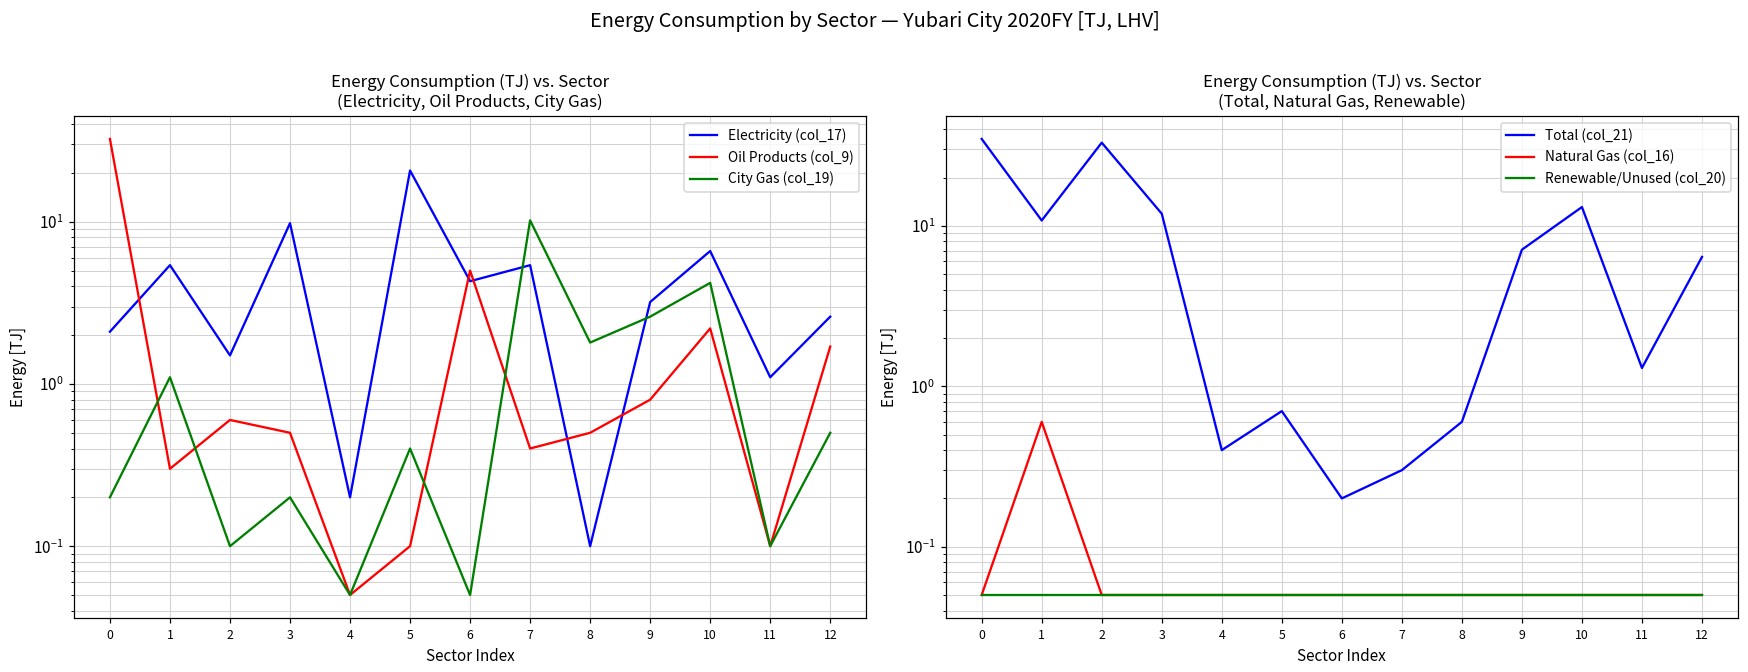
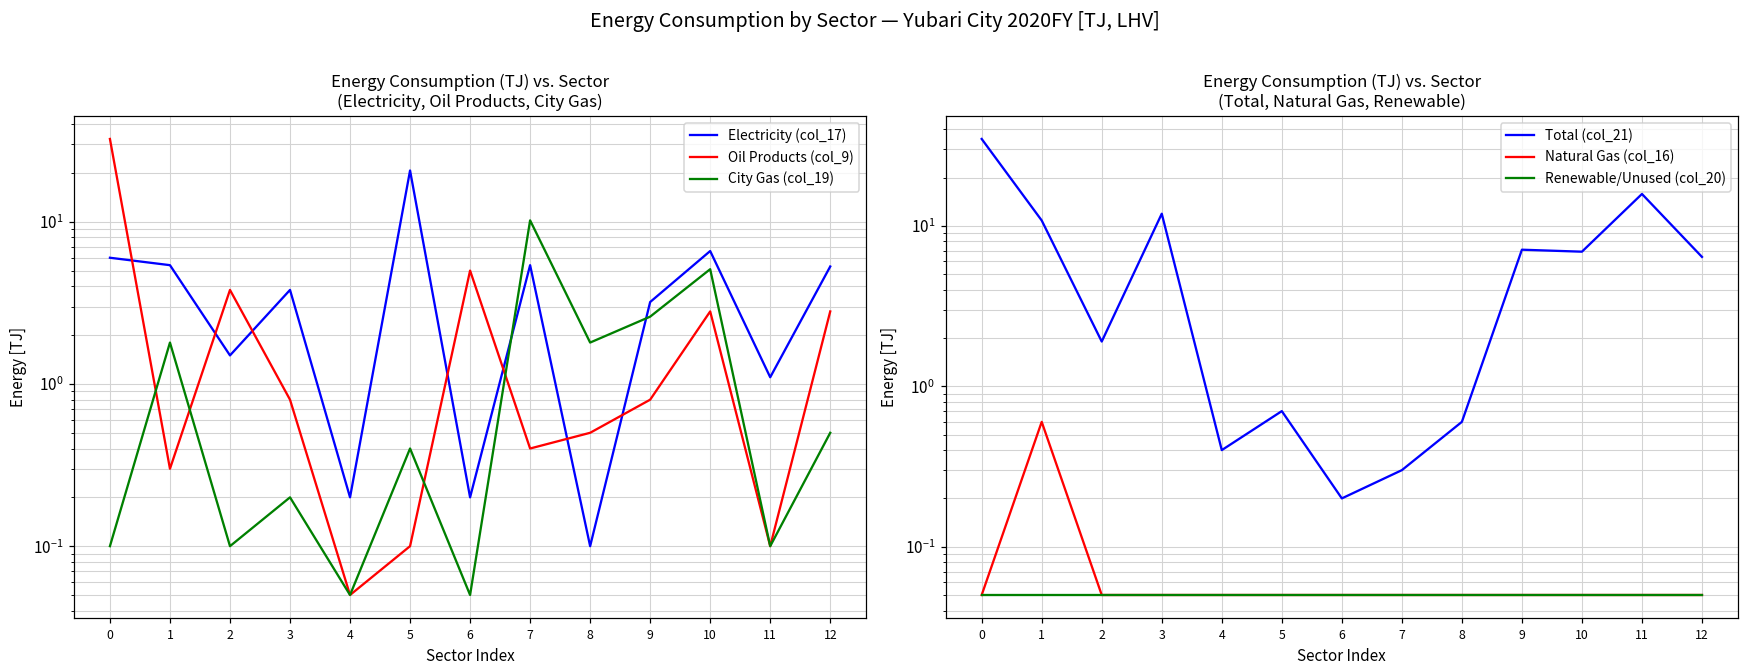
Energy Consumption (TJ) vs. Sector (Electricity, Oil Products, City Gas), Electricity (col_17), 0: 2.1 -> 6.0
Energy Consumption (TJ) vs. Sector (Electricity, Oil Products, City Gas), City Gas (col_19), 0: 0.2 -> 0.1
Energy Consumption (TJ) vs. Sector (Electricity, Oil Products, City Gas), City Gas (col_19), 1: 1.1 -> 1.8
Energy Consumption (TJ) vs. Sector (Electricity, Oil Products, City Gas), Oil Products (col_9), 2: 0.6 -> 3.8
Energy Consumption (TJ) vs. Sector (Electricity, Oil Products, City Gas), Electricity (col_17), 3: 10 -> 3.8
Energy Consumption (TJ) vs. Sector (Electricity, Oil Products, City Gas), Oil Products (col_9), 3: 0.5 -> 0.8
Energy Consumption (TJ) vs. Sector (Electricity, Oil Products, City Gas), Electricity (col_17), 6: 4.3 -> 0.2
Energy Consumption (TJ) vs. Sector (Electricity, Oil Products, City Gas), Oil Products (col_9), 10: 2.2 -> 2.8
Energy Consumption (TJ) vs. Sector (Electricity, Oil Products, City Gas), City Gas (col_19), 10: 4.2 -> 5.1
Energy Consumption (TJ) vs. Sector (Electricity, Oil Products, City Gas), Electricity (col_17), 12: 2.6 -> 5.3
Energy Consumption (TJ) vs. Sector (Electricity, Oil Products, City Gas), Oil Products (col_9), 12: 1.7 -> 2.8
Energy Consumption (TJ) vs. Sector (Total, Natural Gas, Renewable), Total (col_21), 2: 33 -> 1.9
Energy Consumption (TJ) vs. Sector (Total, Natural Gas, Renewable), Total (col_21), 10: 13 -> 7
Energy Consumption (TJ) vs. Sector (Total, Natural Gas, Renewable), Total (col_21), 11: 1.3 -> 16
